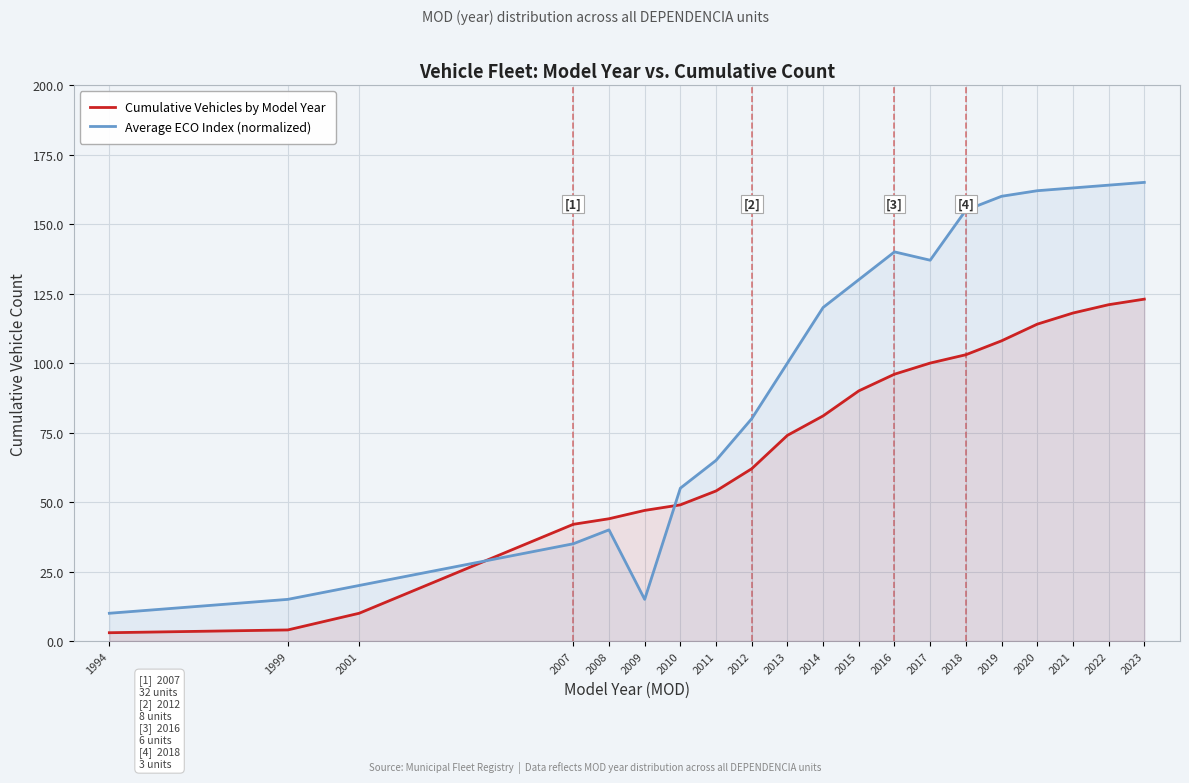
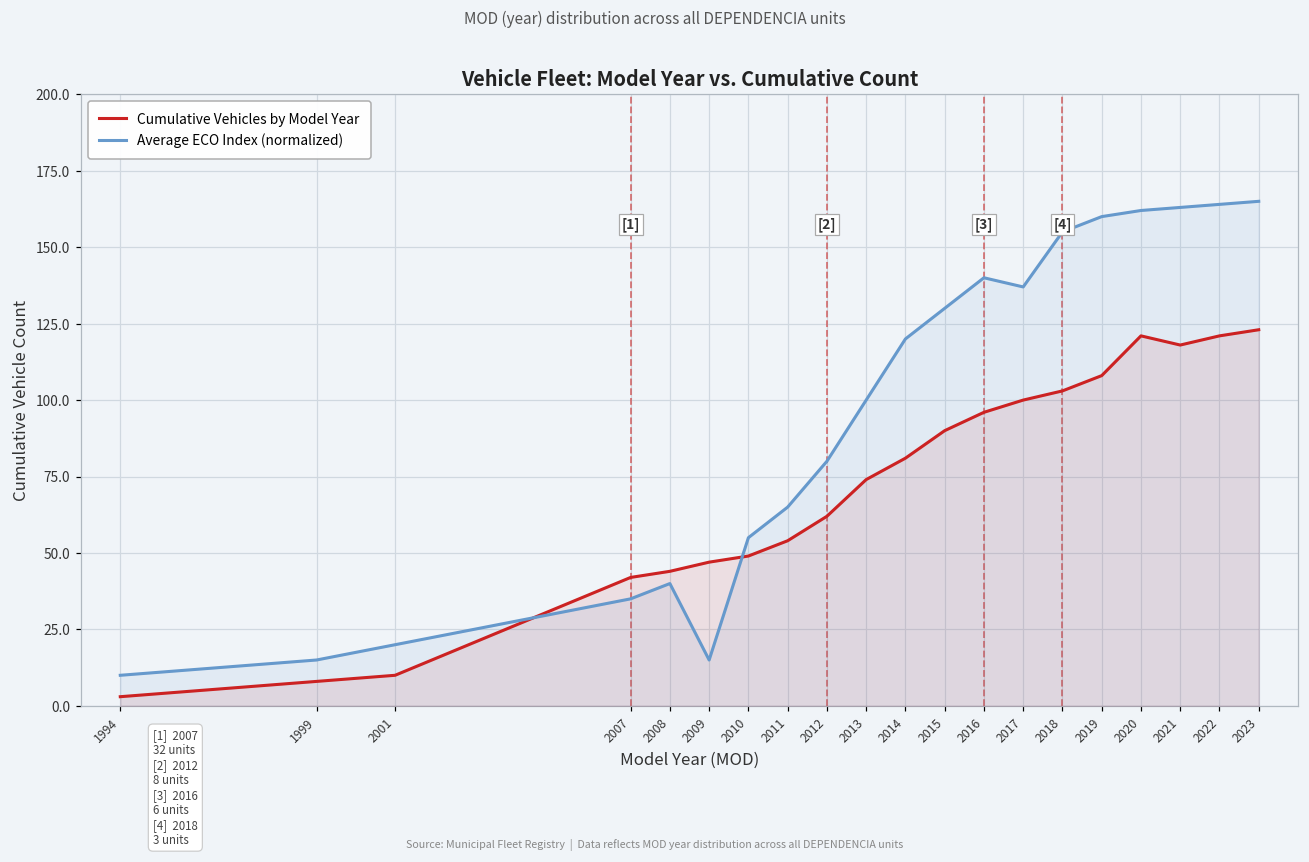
Cumulative Vehicles by Model Year, 1999: 4 -> 8
Cumulative Vehicles by Model Year, 2020: 114 -> 121
